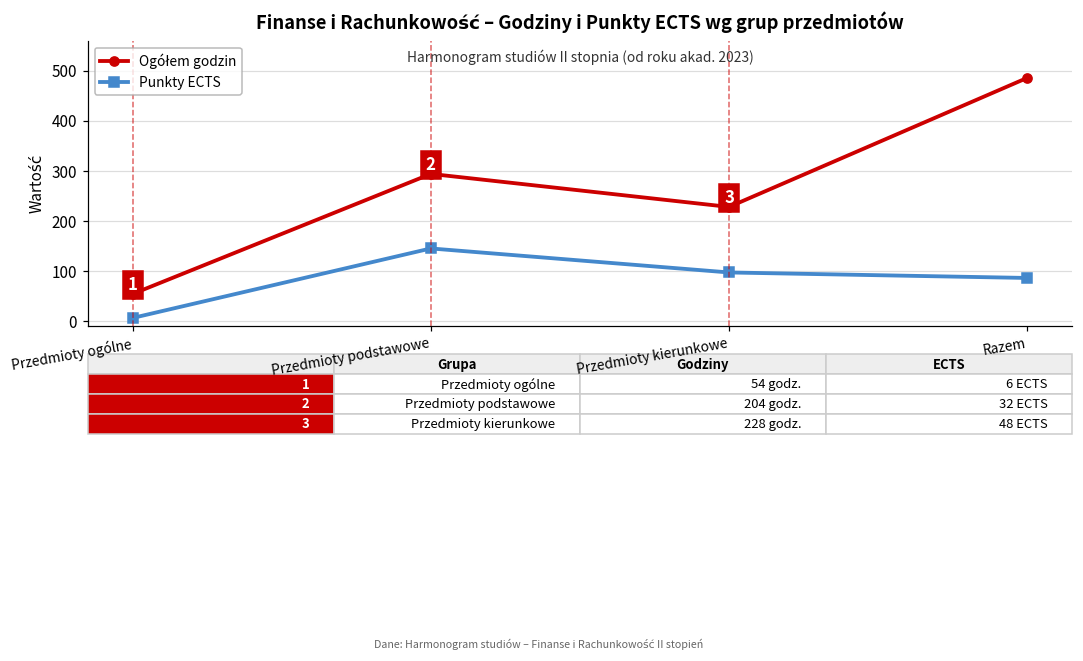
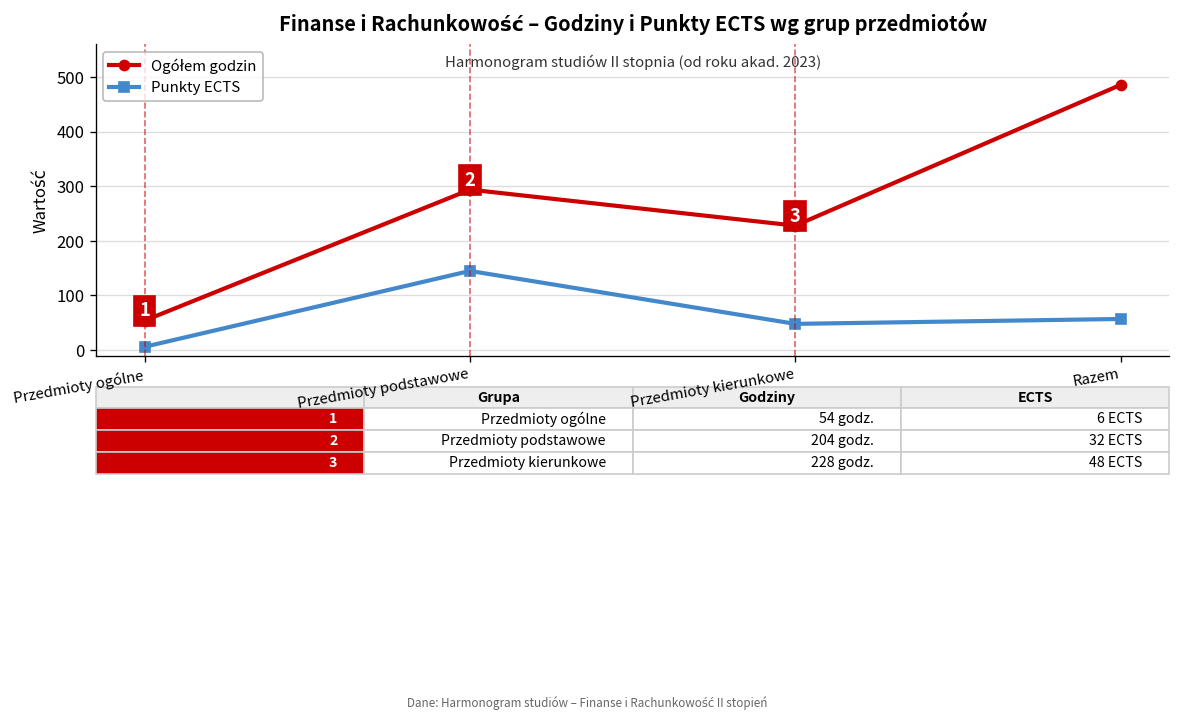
Punkty ECTS, Przedmioty kierunkowe: 100 -> 50
Punkty ECTS, Razem: 90 -> 60
